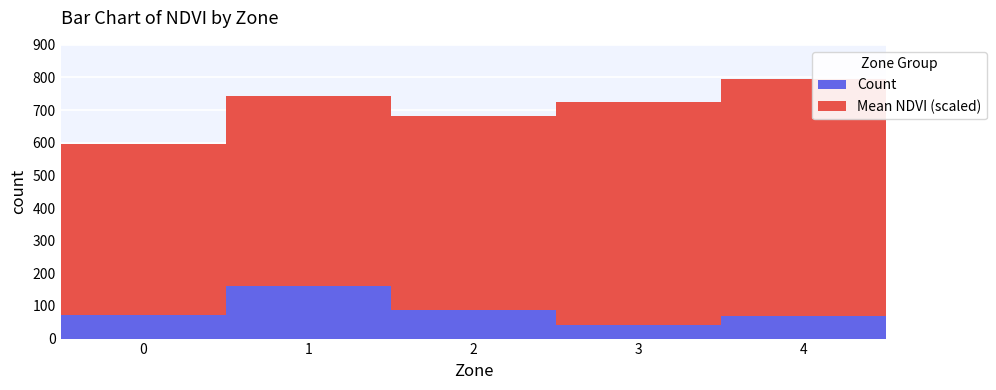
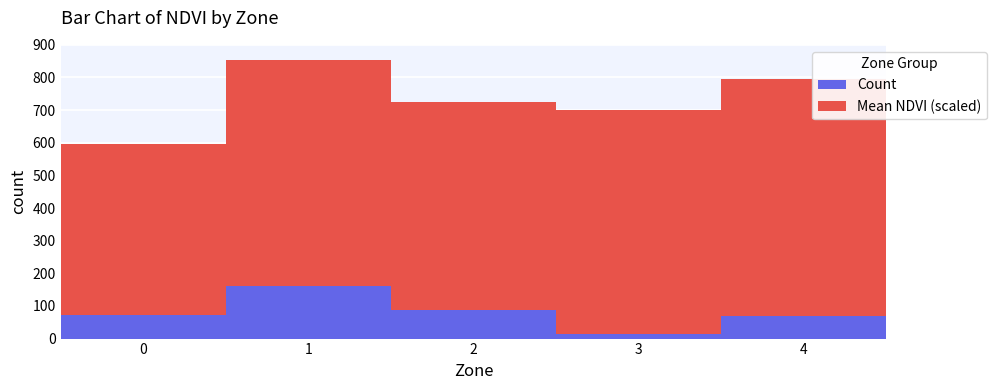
Mean NDVI (scaled), 1: 580 -> 690
Mean NDVI (scaled), 2: 590 -> 640
Count, 3: 40 -> 20
